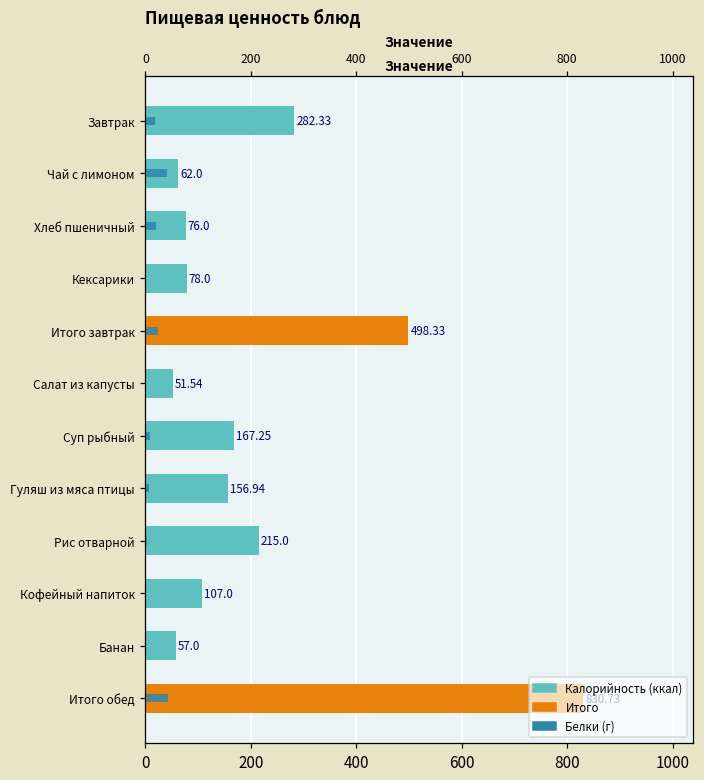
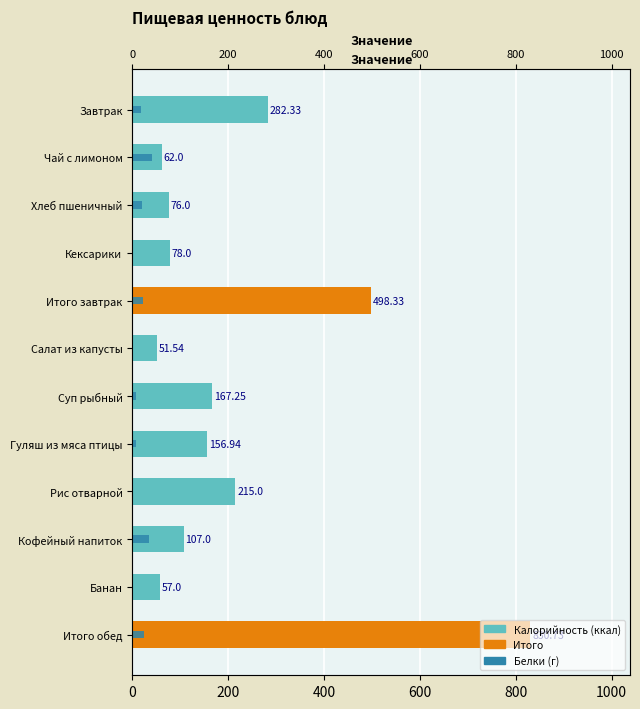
Белки (г), Кофейный напиток: 0 -> 40
Белки (г), Итого обед: 40 -> 30
